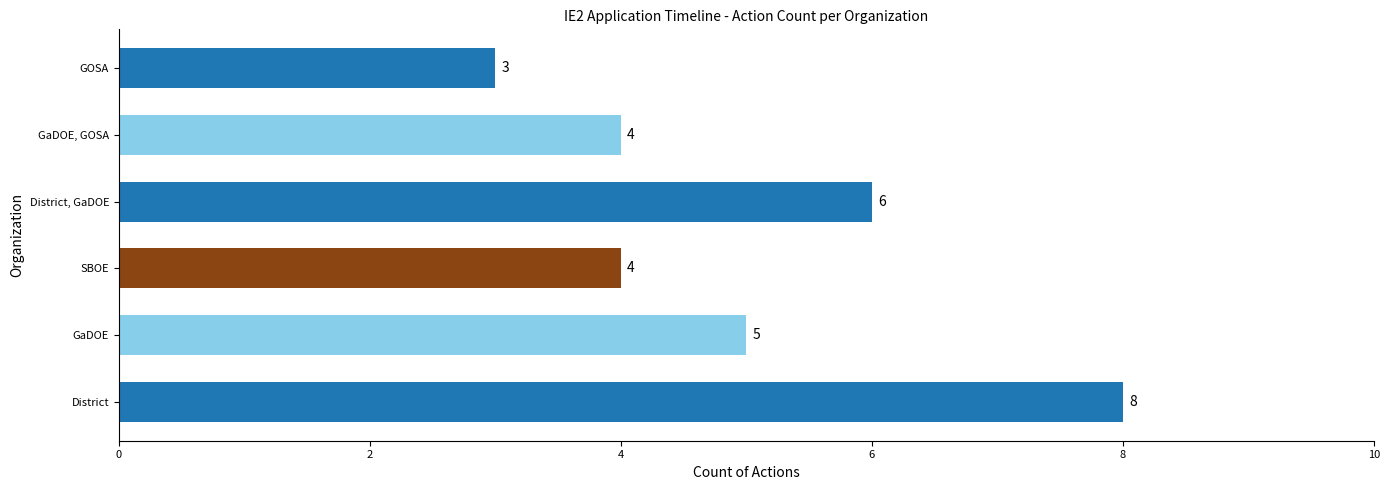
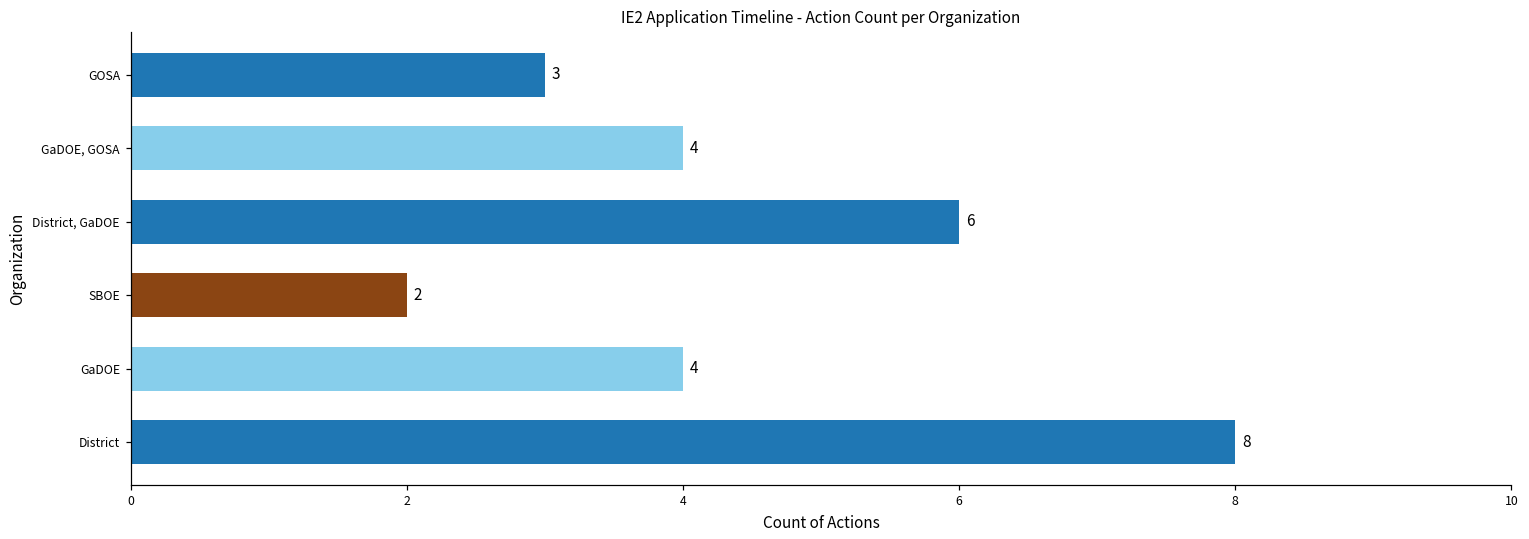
SBOE: 4 -> 2
GaDOE: 5 -> 4
